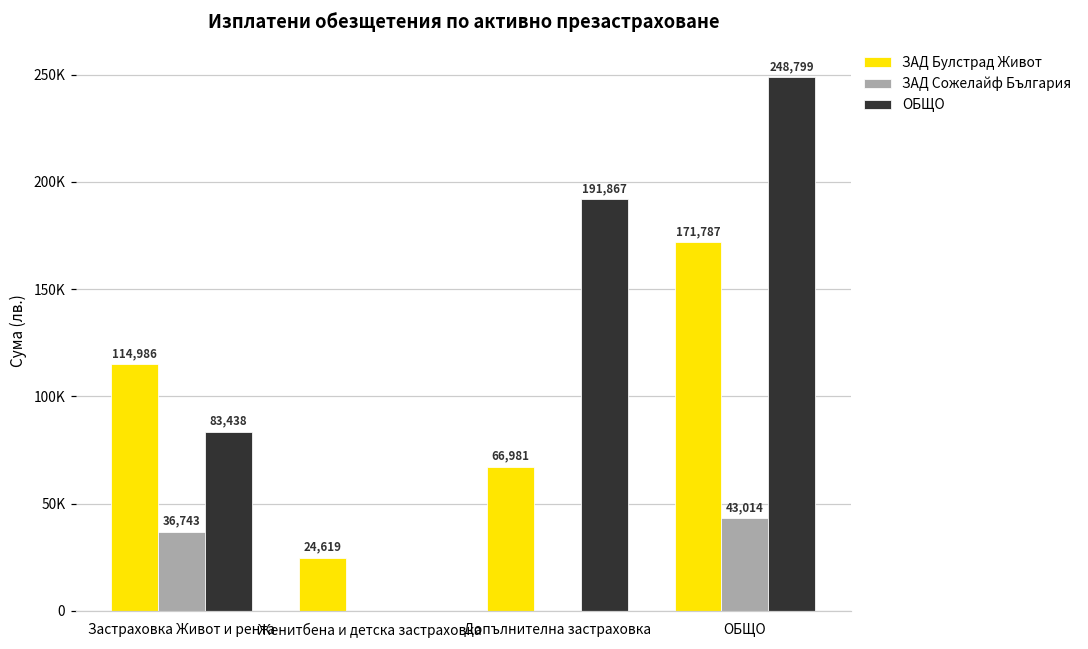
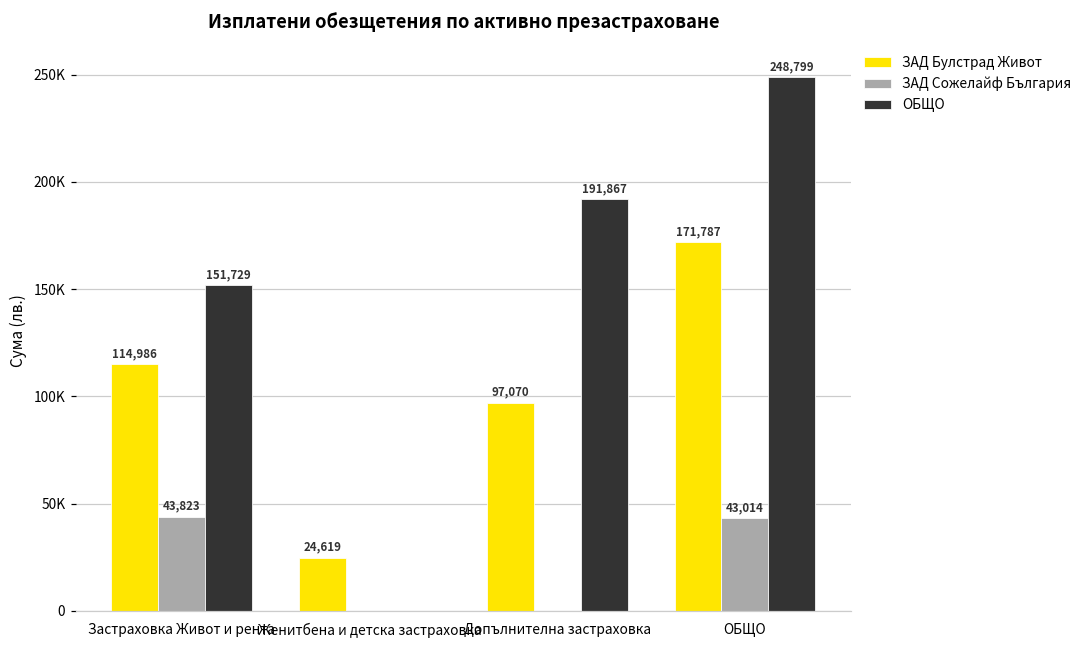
ЗАД Сожелайф България, Застраховка Живот и рента: 36,743 -> 43,823
ОБЩО, Застраховка Живот и рента: 83,438 -> 151,729
ЗАД Булстрад Живот, Допълнителна застраховка: 66,981 -> 97,070
